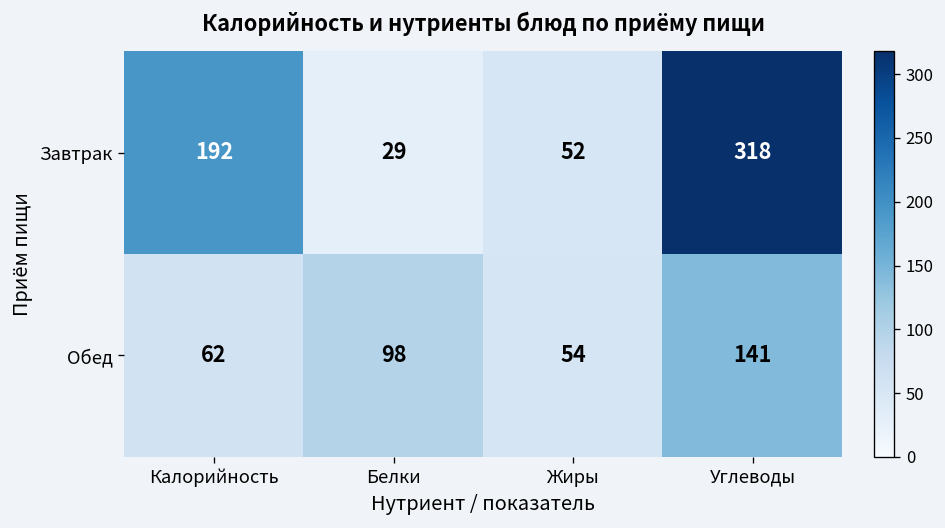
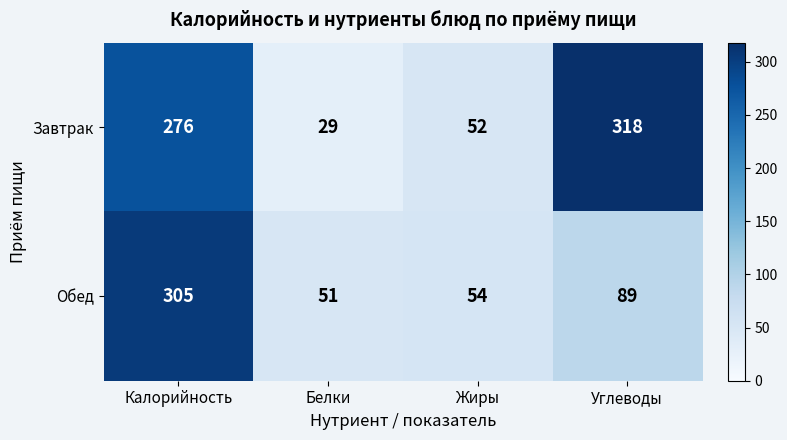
Завтрак, Калорийность: 192 -> 276
Обед, Калорийность: 62 -> 305
Обед, Белки: 98 -> 51
Обед, Углеводы: 141 -> 89
